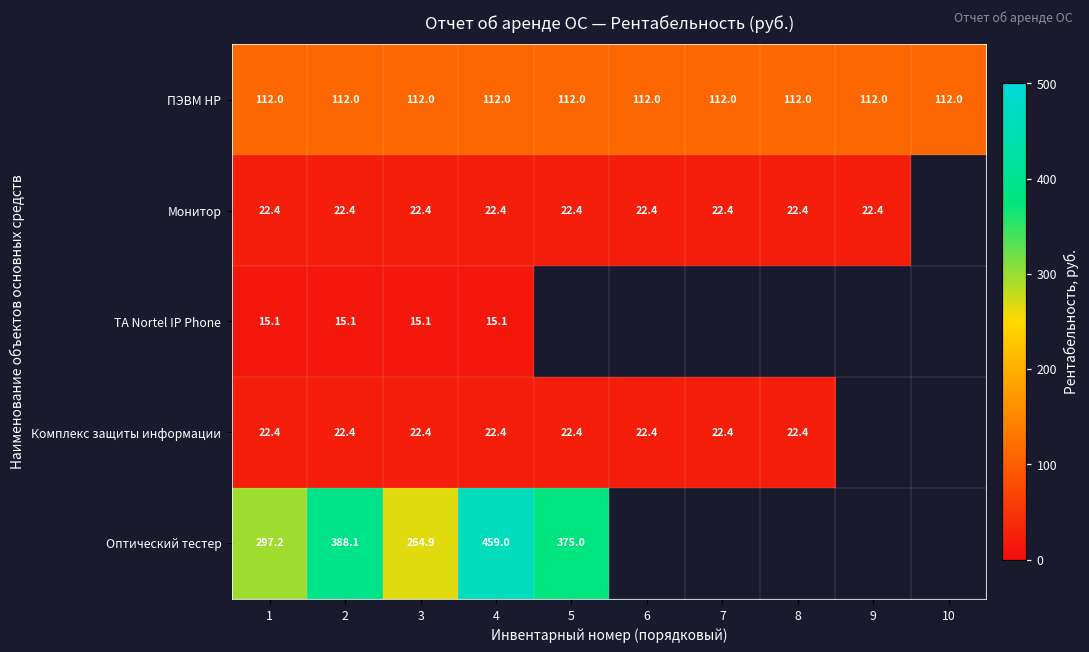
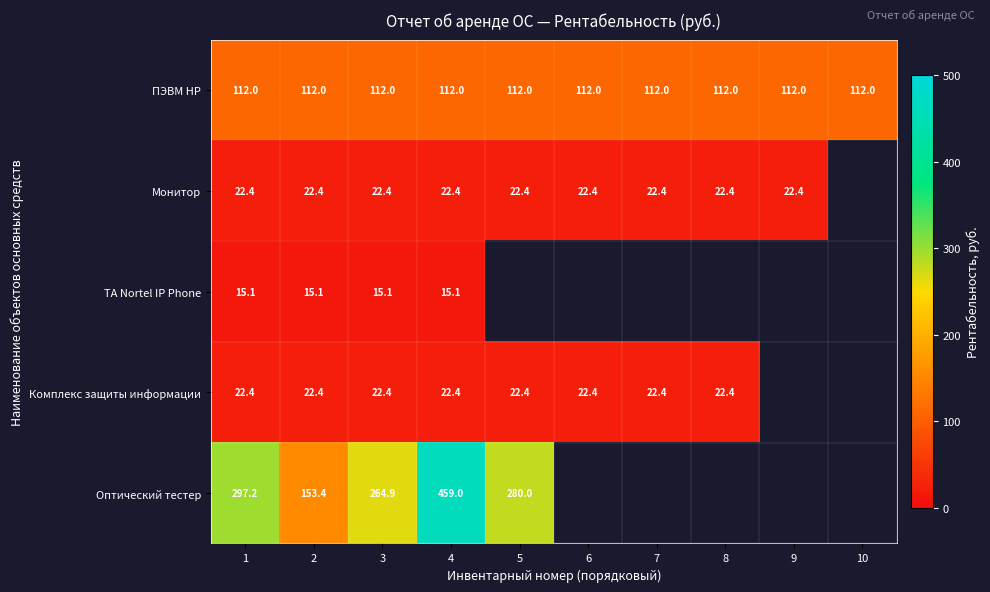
Оптический тестер, 2: 388.1 -> 153.4
Оптический тестер, 5: 375.0 -> 280.0
